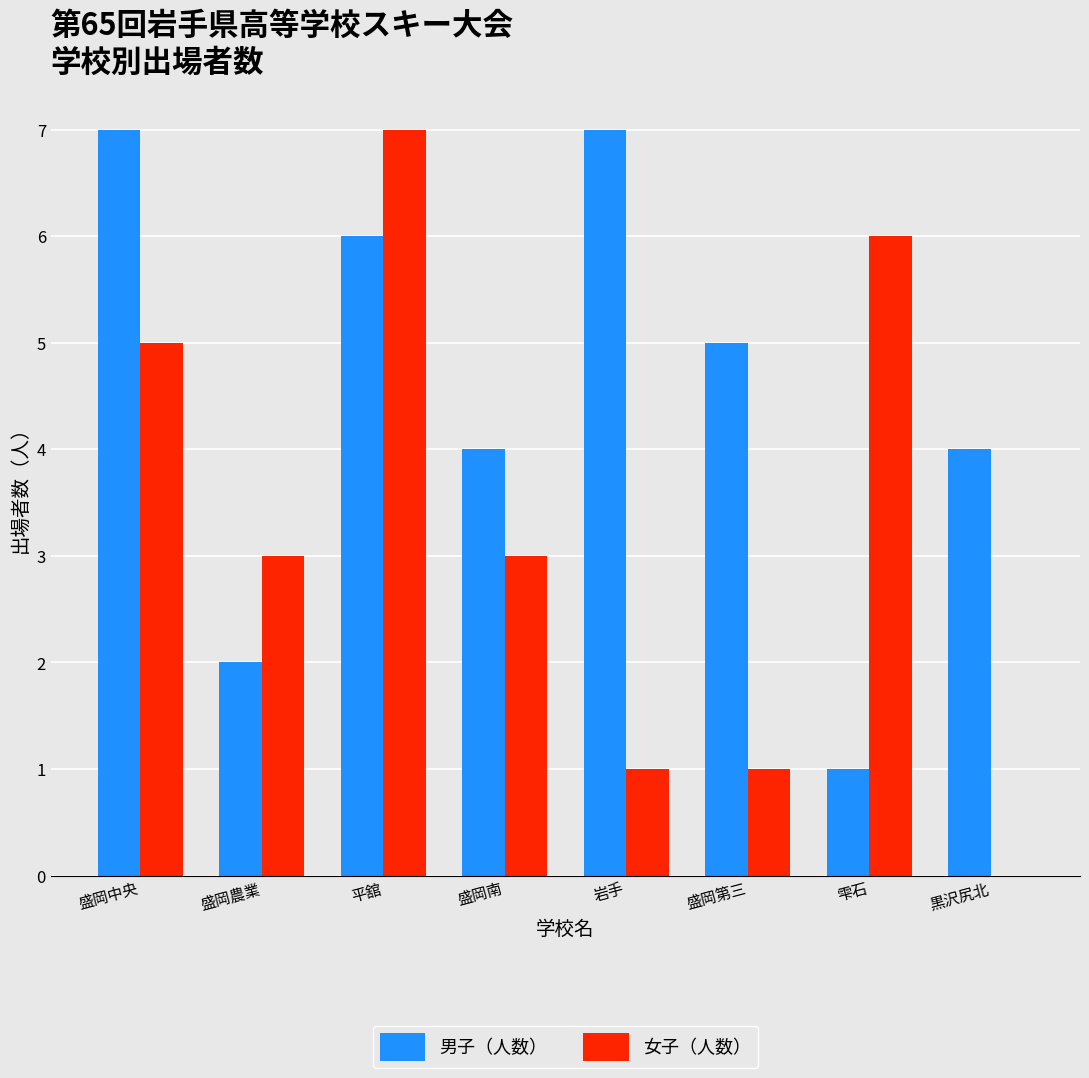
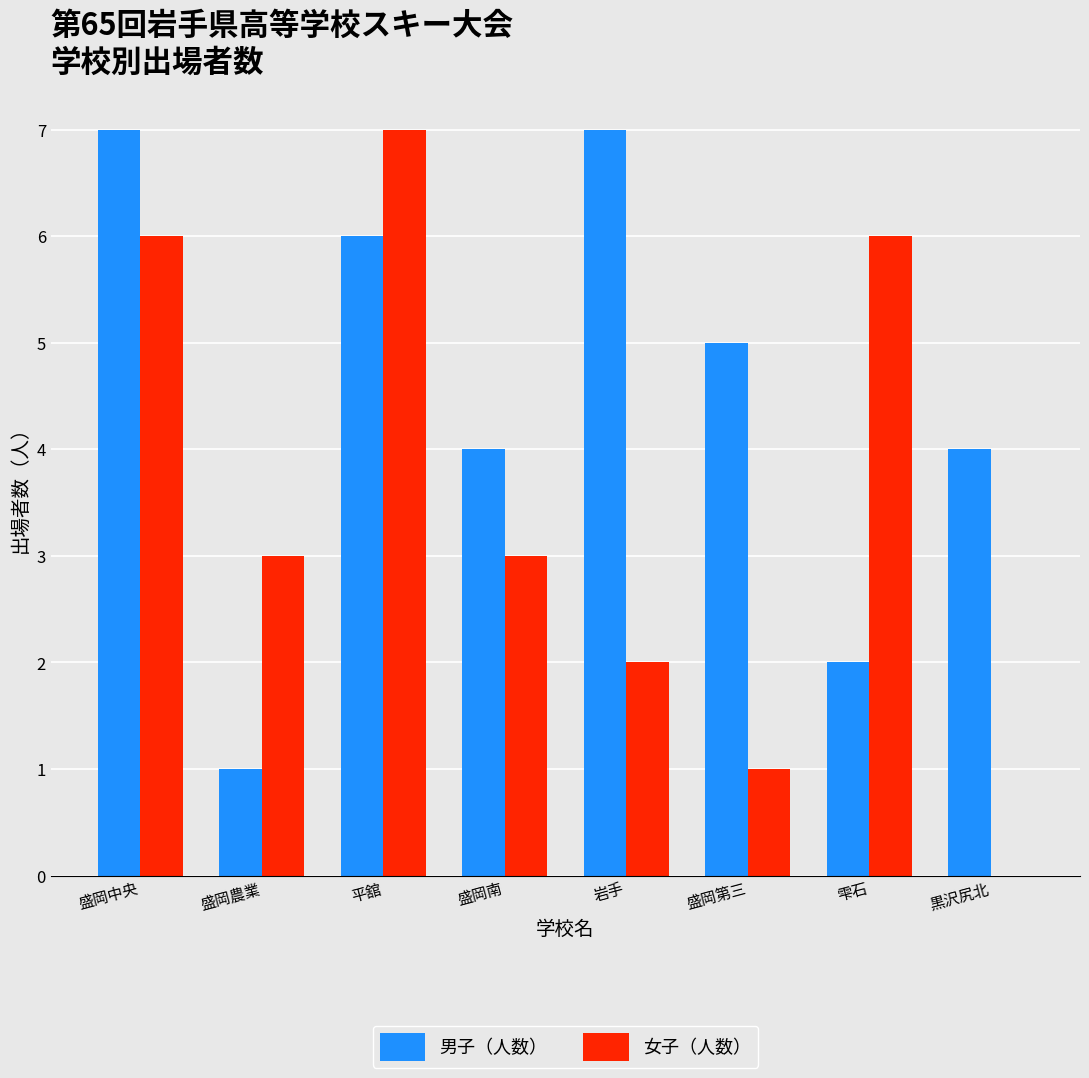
女子（人数）, 盛岡中央: 5 -> 6
男子（人数）, 盛岡農業: 2 -> 1
女子（人数）, 岩手: 1 -> 2
男子（人数）, 雫石: 1 -> 2
